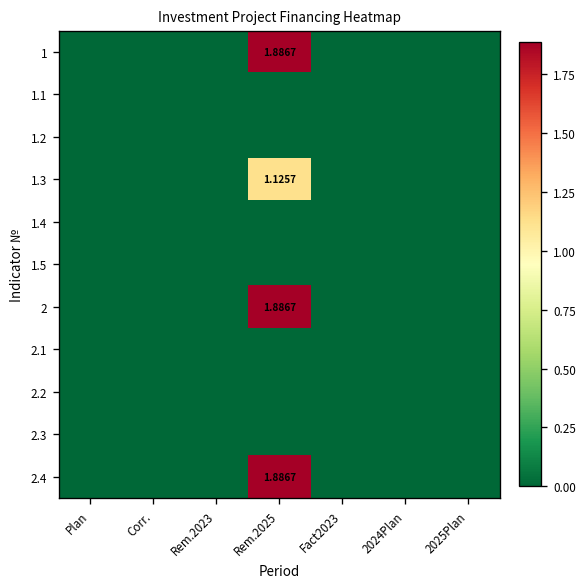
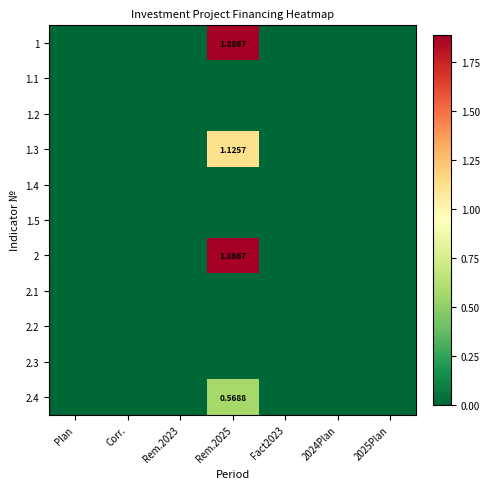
2.4, Rem.2025: 1.8867 -> 0.5688
